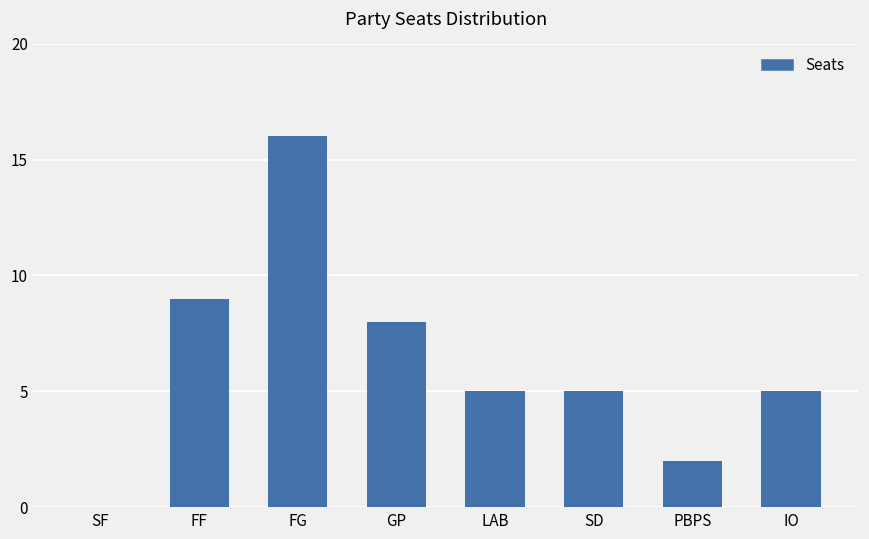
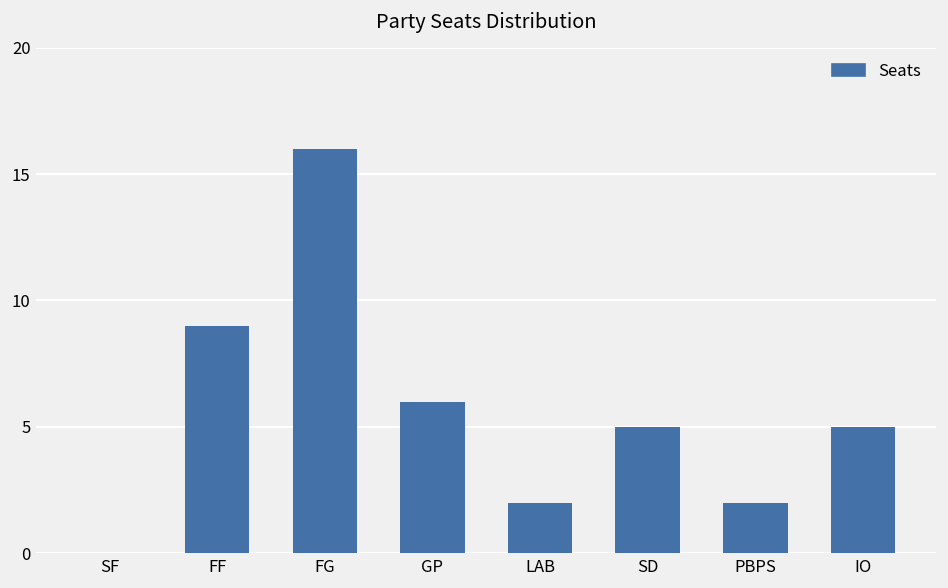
GP: 8 -> 6
LAB: 5 -> 2
